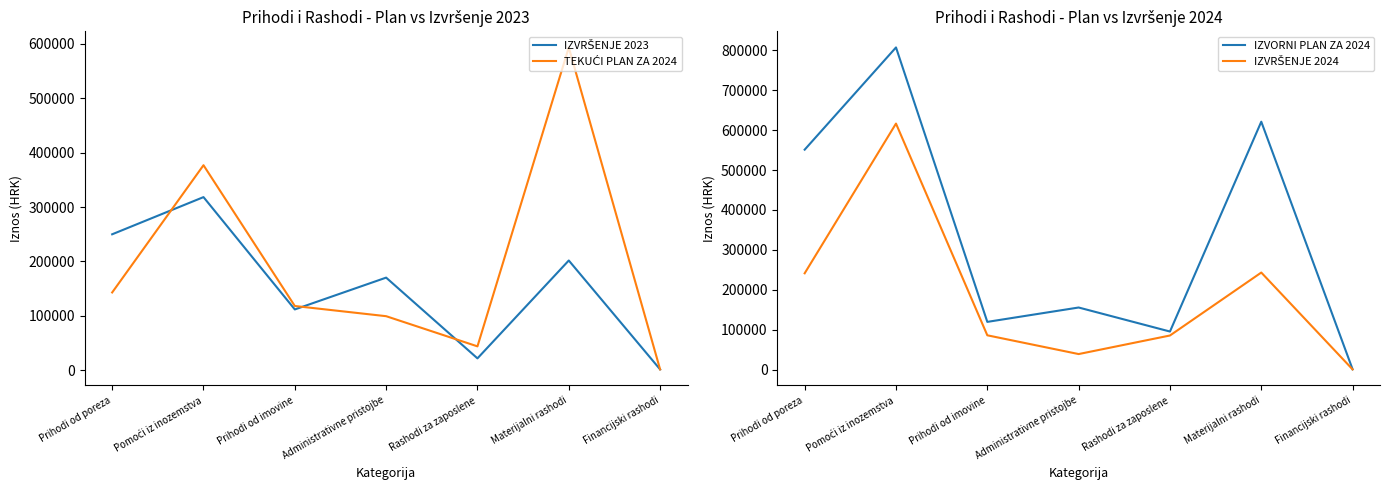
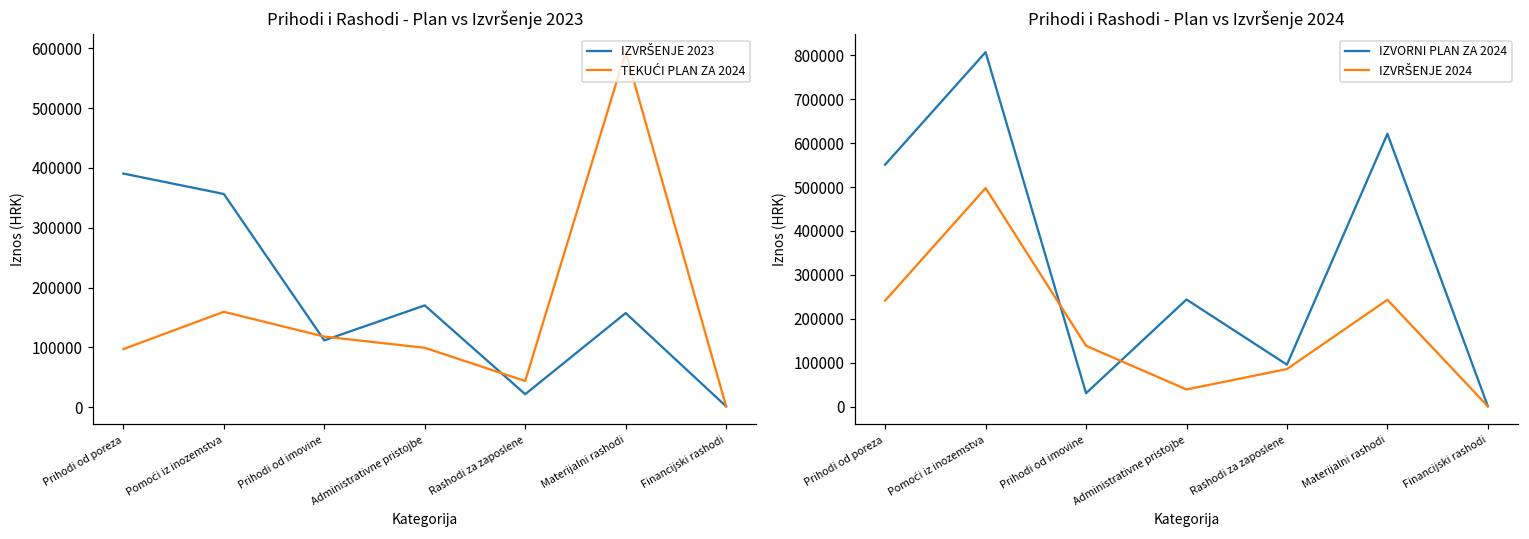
Prihodi i Rashodi - Plan vs Izvršenje 2023, IZVRŠENJE 2023, Prihodi od poreza: 250000 -> 390000
Prihodi i Rashodi - Plan vs Izvršenje 2023, TEKUĆI PLAN ZA 2024, Prihodi od poreza: 140000 -> 100000
Prihodi i Rashodi - Plan vs Izvršenje 2023, IZVRŠENJE 2023, Pomoći iz inozemstva: 320000 -> 360000
Prihodi i Rashodi - Plan vs Izvršenje 2023, TEKUĆI PLAN ZA 2024, Pomoći iz inozemstva: 380000 -> 160000
Prihodi i Rashodi - Plan vs Izvršenje 2023, IZVRŠENJE 2023, Materijalni rashodi: 200000 -> 160000
Prihodi i Rashodi - Plan vs Izvršenje 2024, IZVRŠENJE 2024, Pomoći iz inozemstva: 620000 -> 500000
Prihodi i Rashodi - Plan vs Izvršenje 2024, IZVORNI PLAN ZA 2024, Prihodi od imovine: 120000 -> 30000
Prihodi i Rashodi - Plan vs Izvršenje 2024, IZVRŠENJE 2024, Prihodi od imovine: 90000 -> 140000
Prihodi i Rashodi - Plan vs Izvršenje 2024, IZVORNI PLAN ZA 2024, Administrativne pristojbe: 160000 -> 240000
